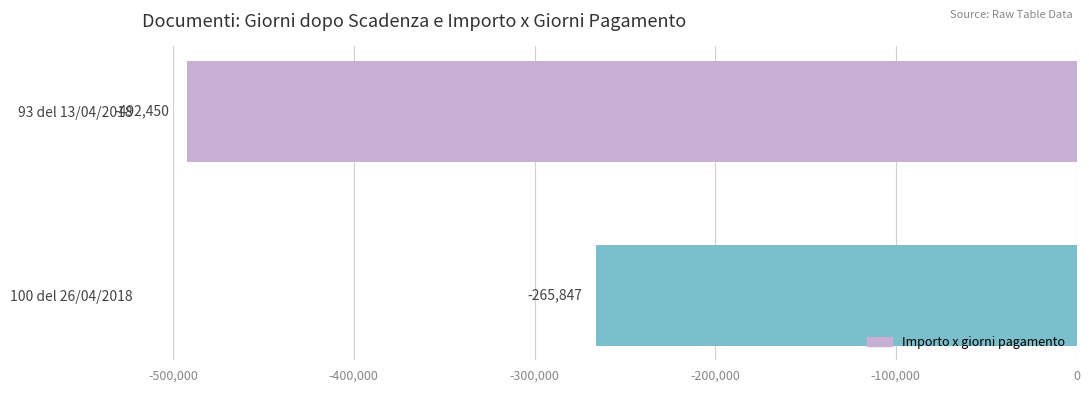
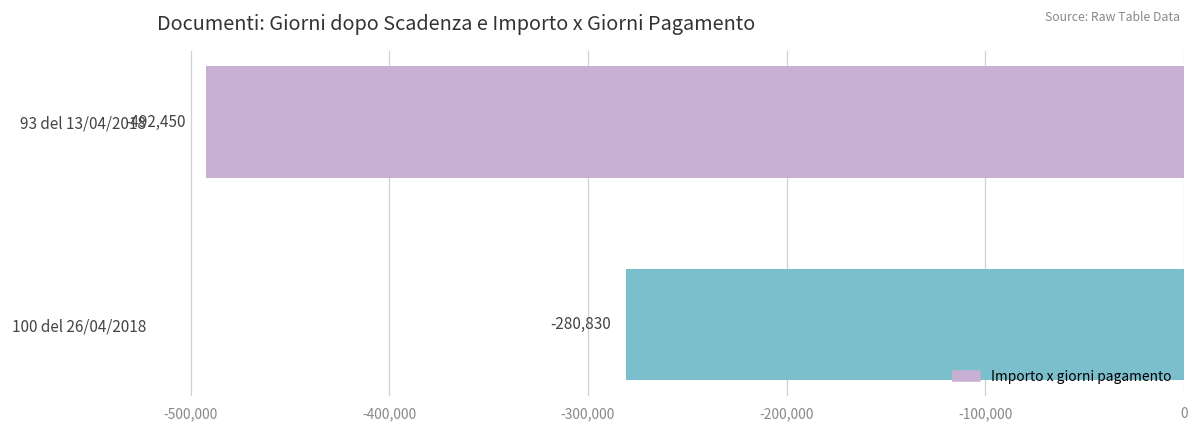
100 del 26/04/2018: -265,847 -> -280,830
